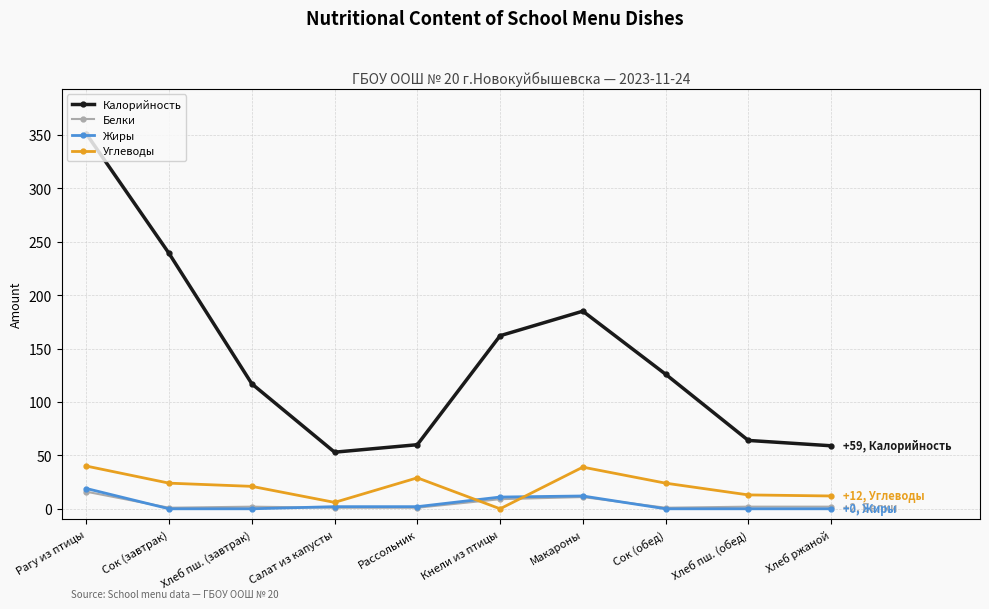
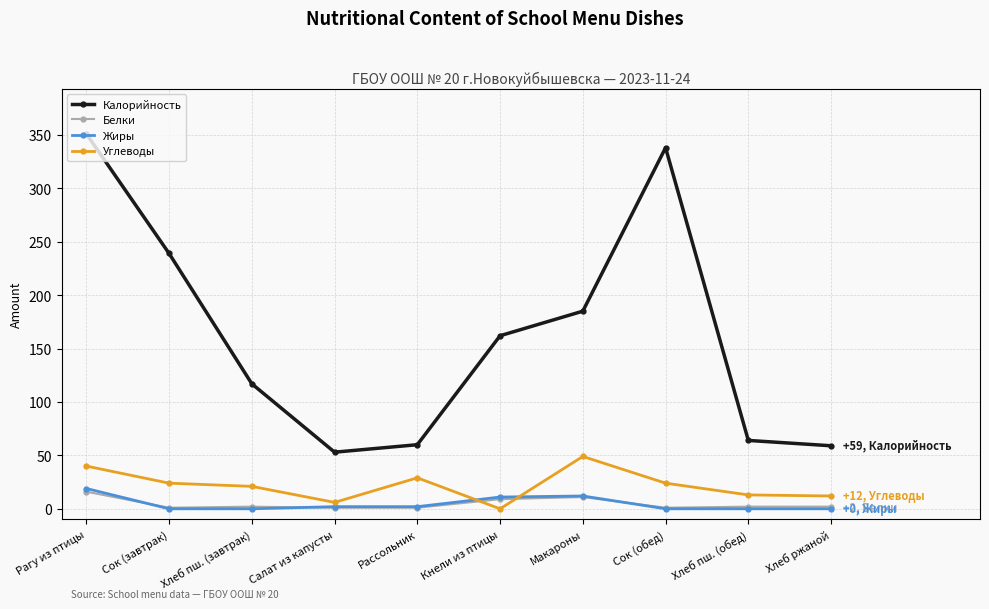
Углеводы, Макароны: 39 -> 49
Калорийность, Сок (обед): 126 -> 338
